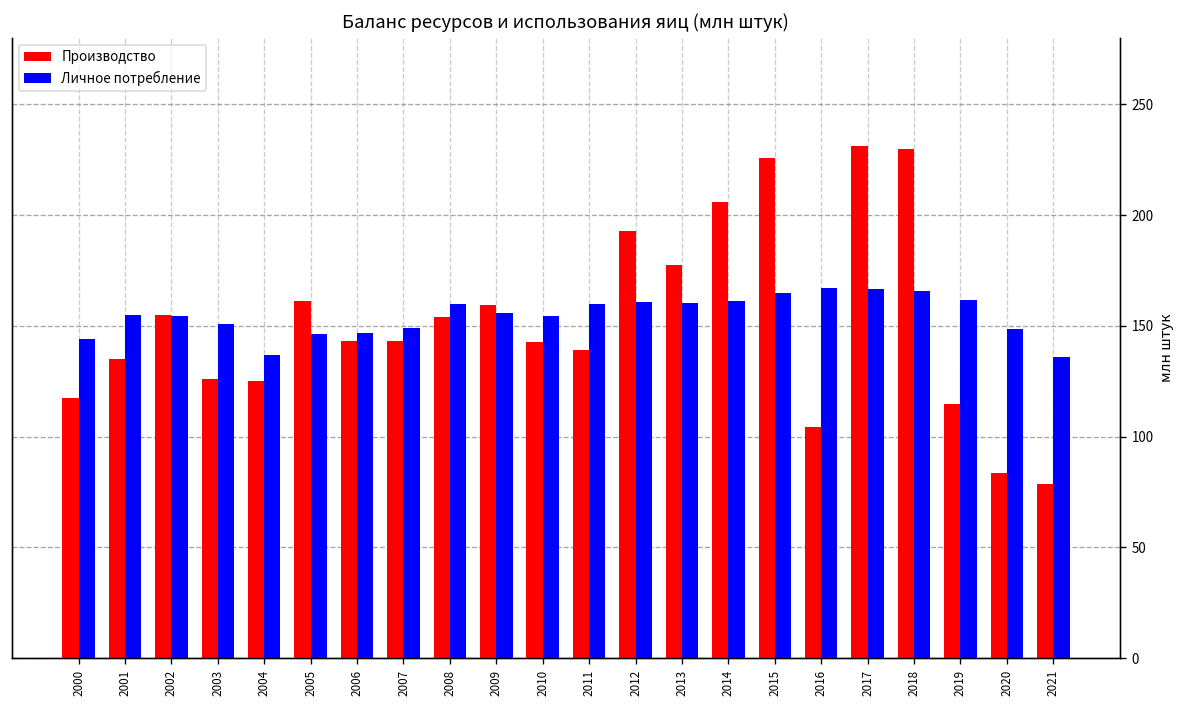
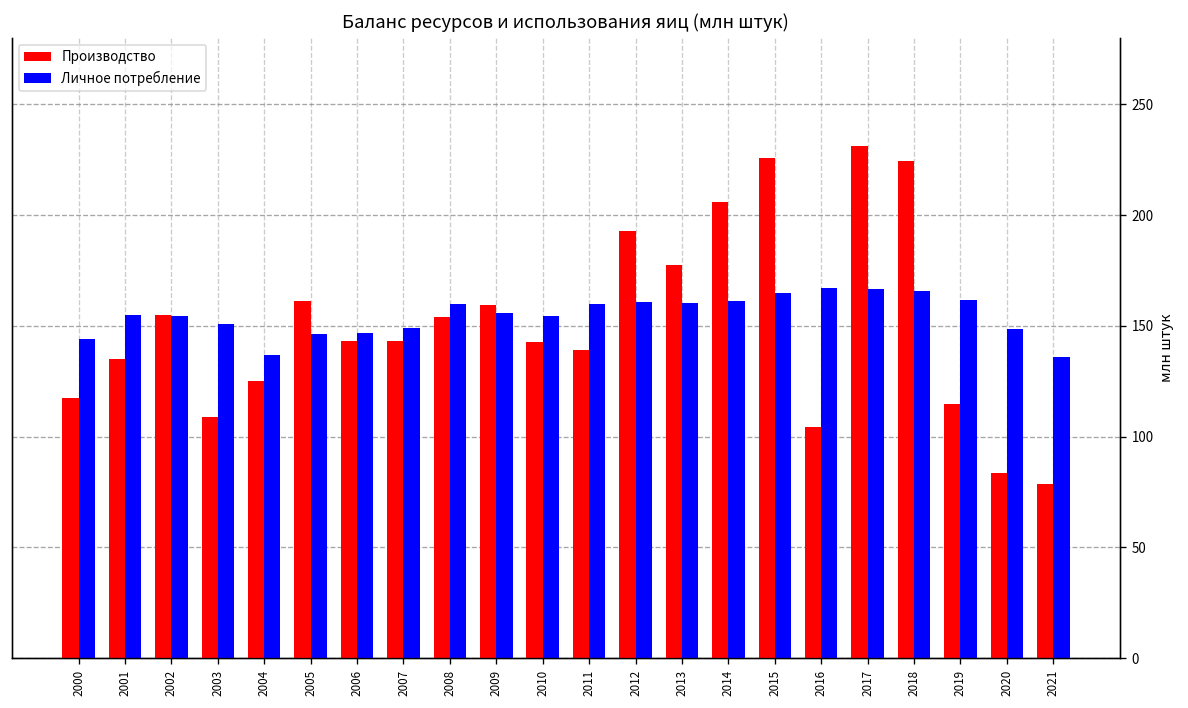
Производство, 2003: 126 -> 109
Производство, 2018: 230 -> 225
